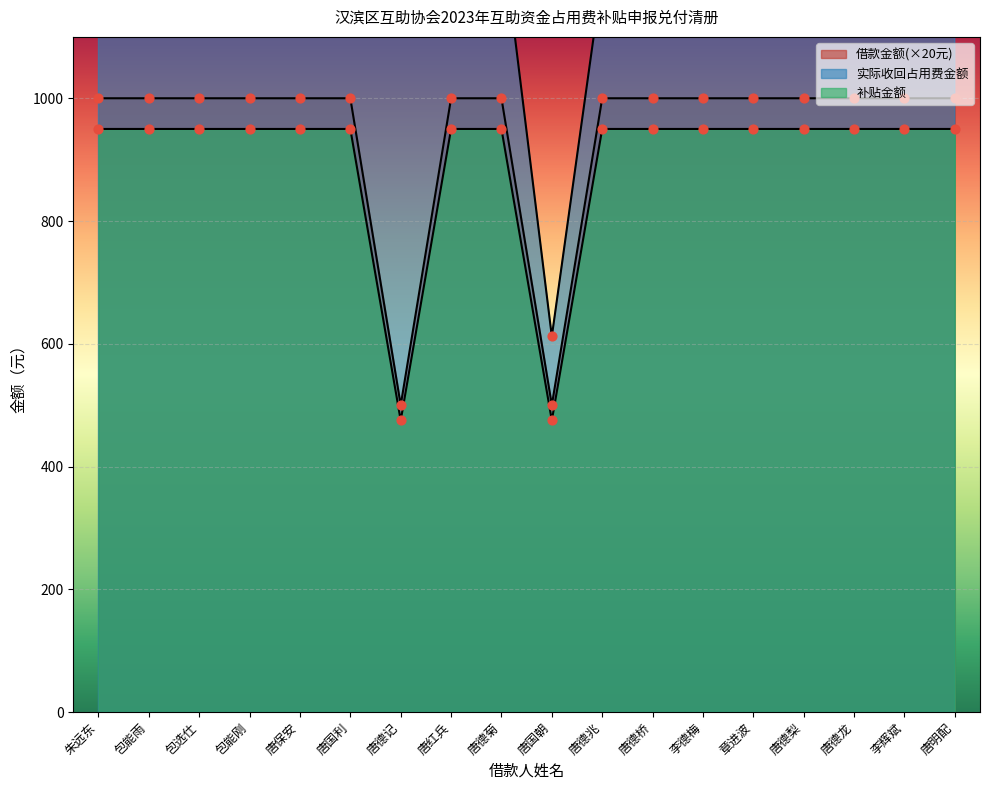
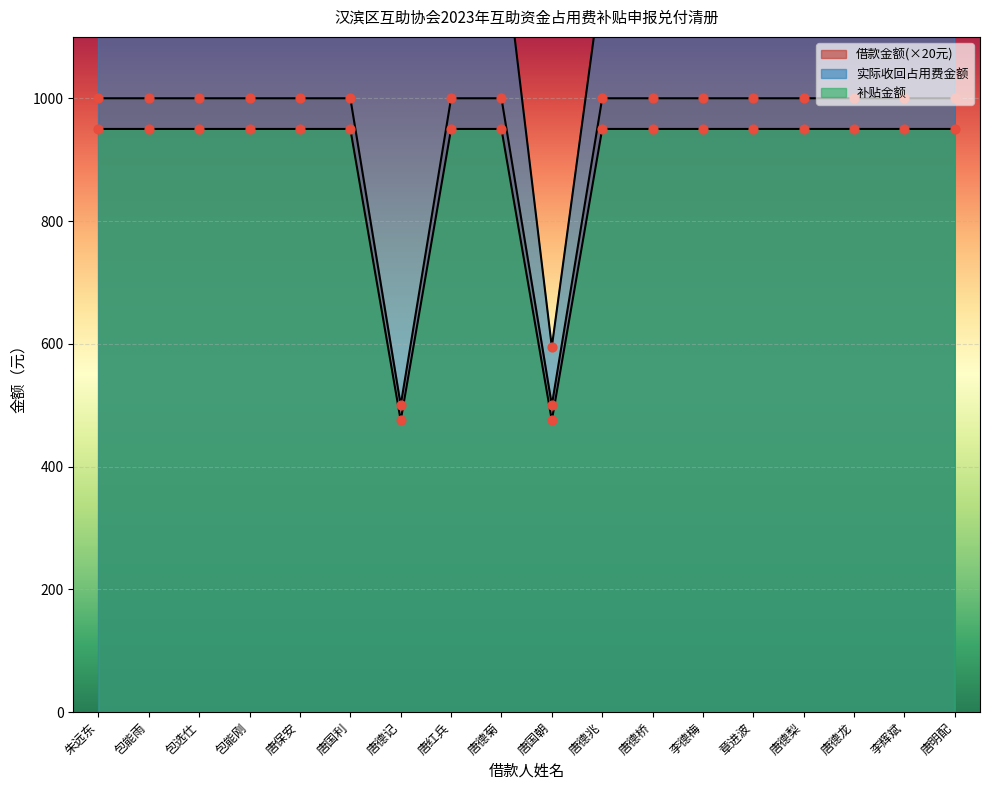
实际收回占用费金额, 唐国朝: 610 -> 600
